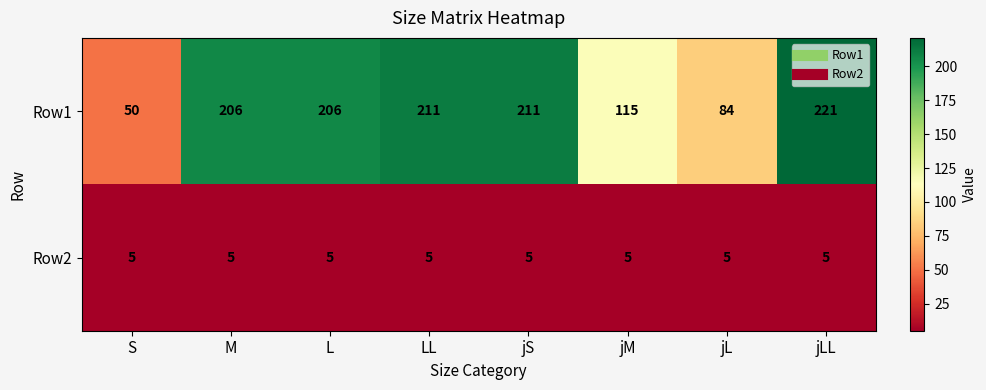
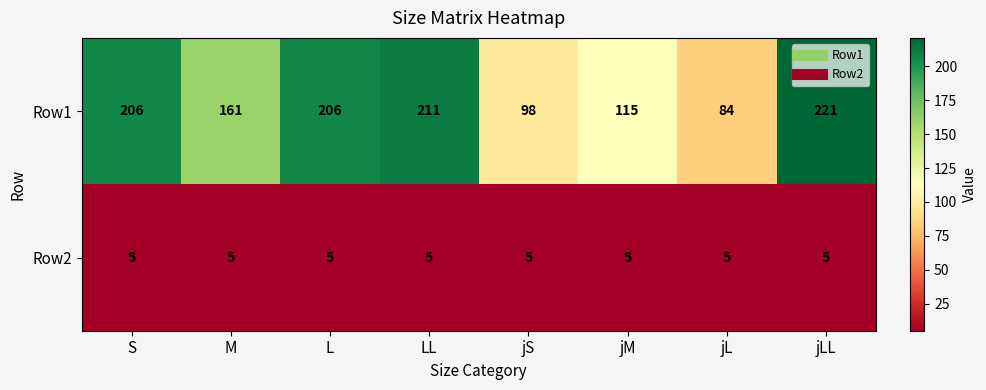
Row1, S: 50 -> 206
Row1, M: 206 -> 161
Row1, jS: 211 -> 98
